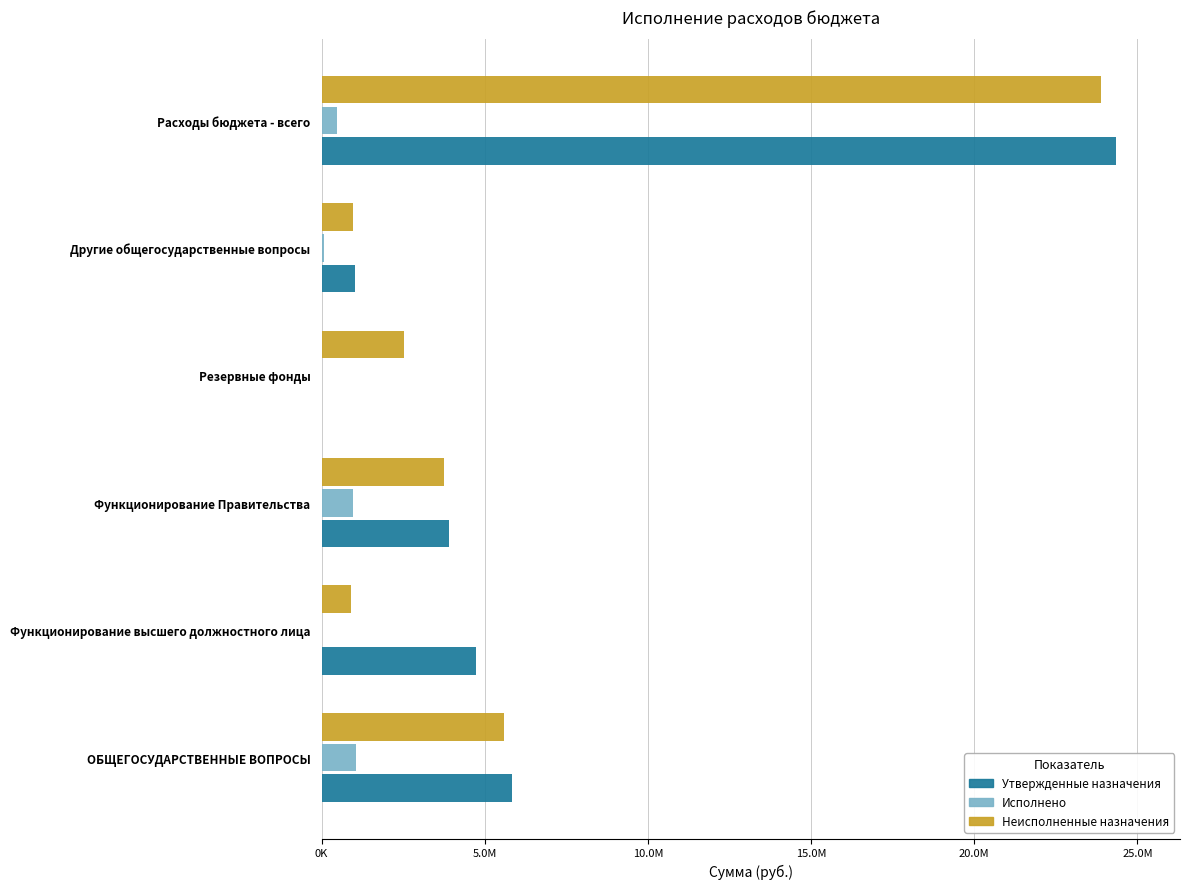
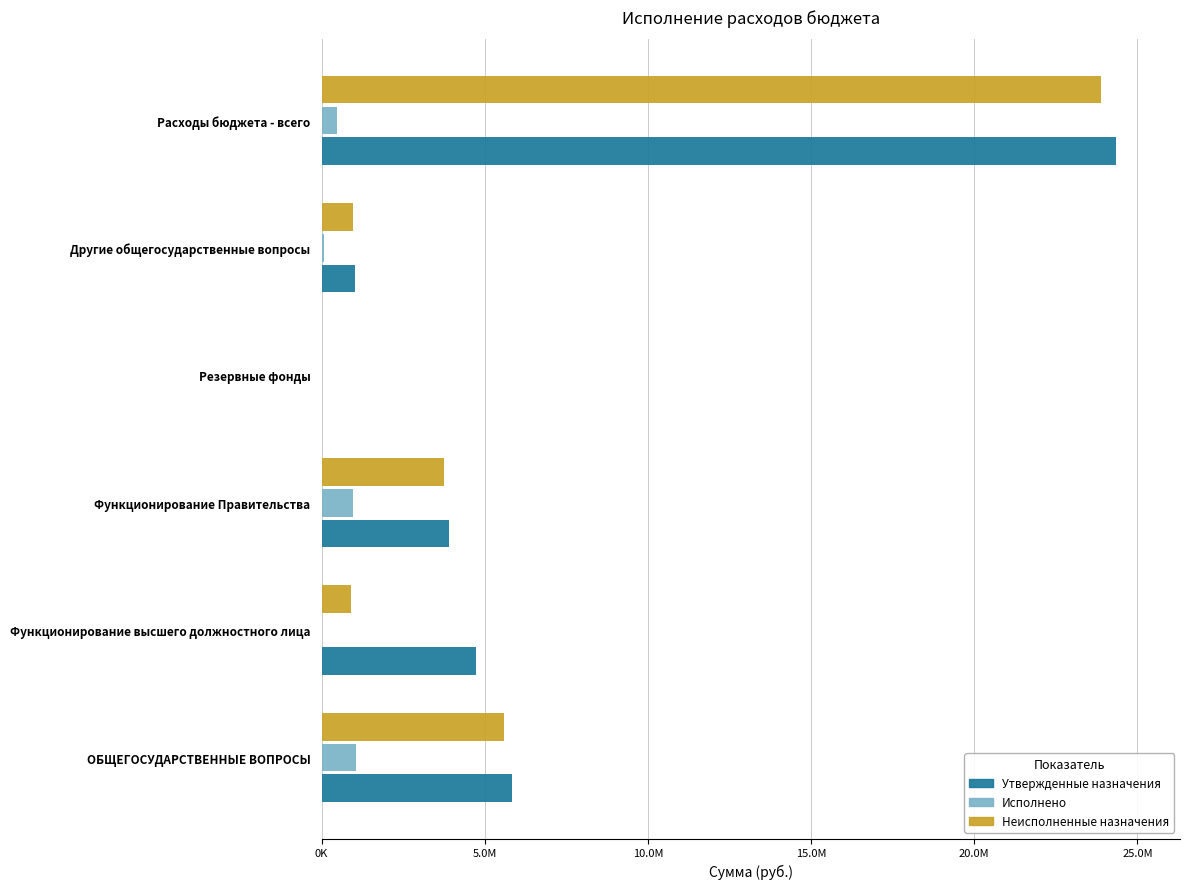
Неисполненные назначения, Резервные фонды: 2500000 -> 0
